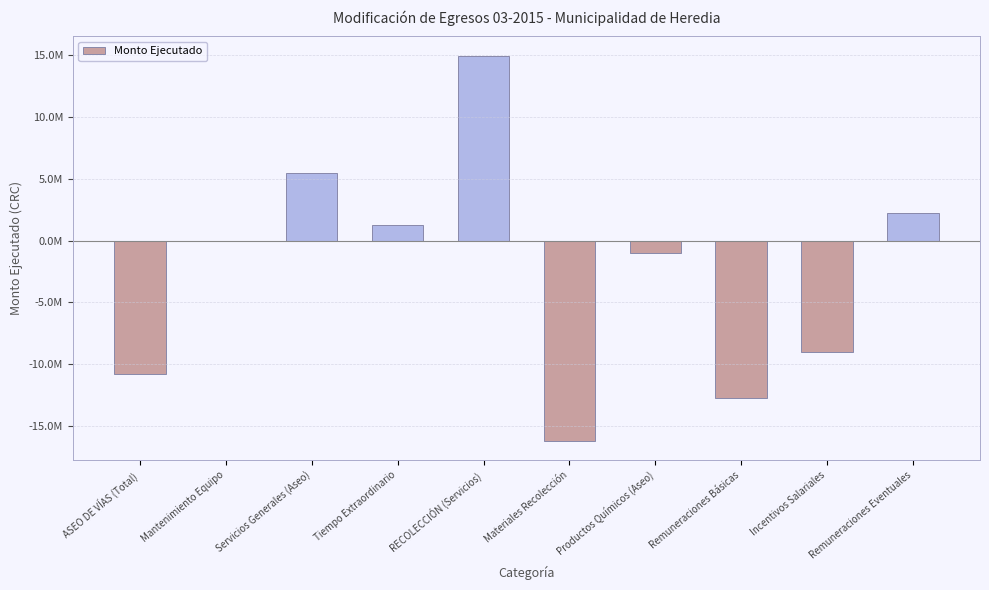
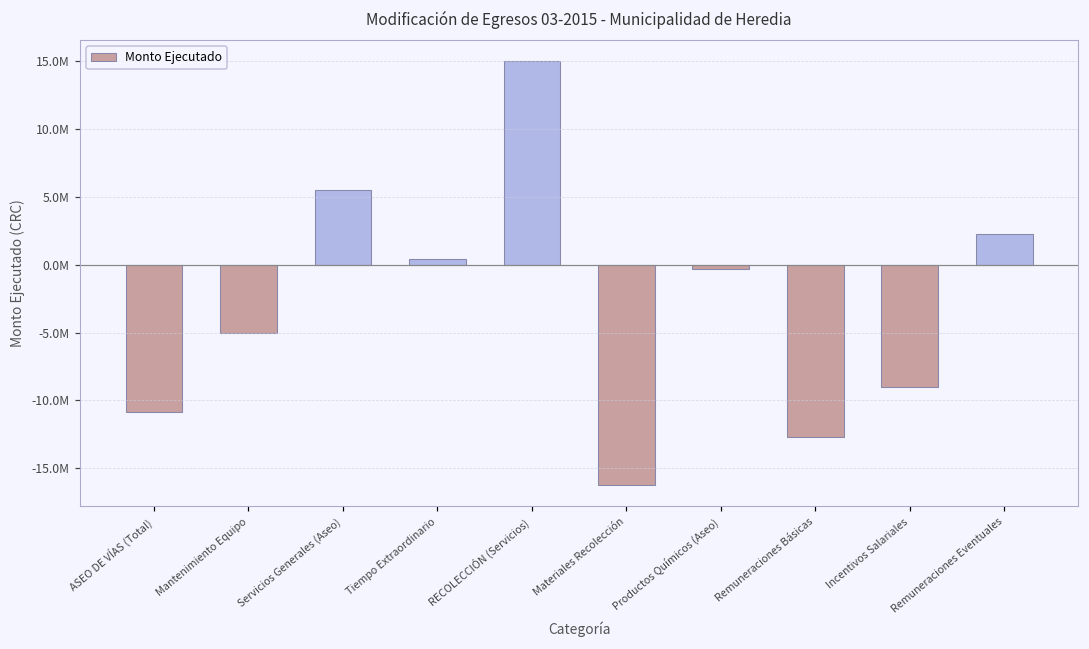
Mantenimiento Equipo: 0 -> -5000000
Tiempo Extraordinario: 1200000 -> 400000
Productos Químicos (Aseo): -1000000 -> -300000
